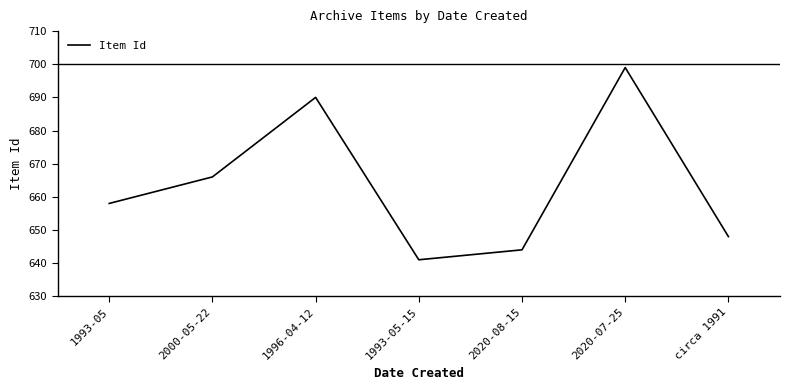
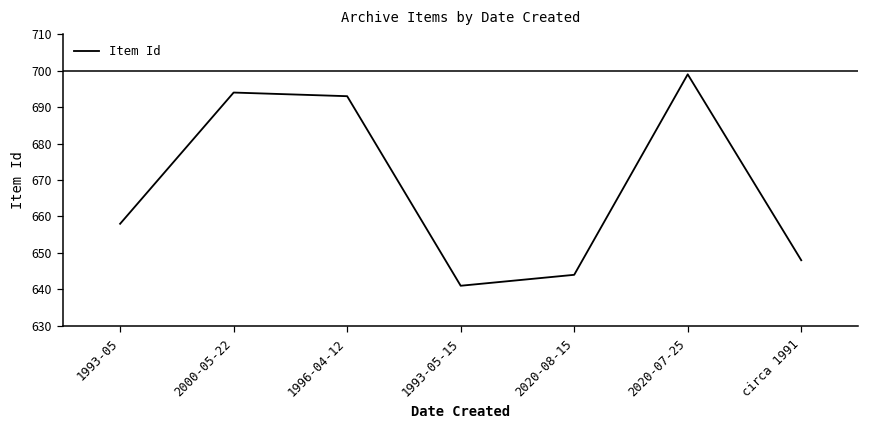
2000-05-22: 666 -> 694
1996-04-12: 690 -> 693
